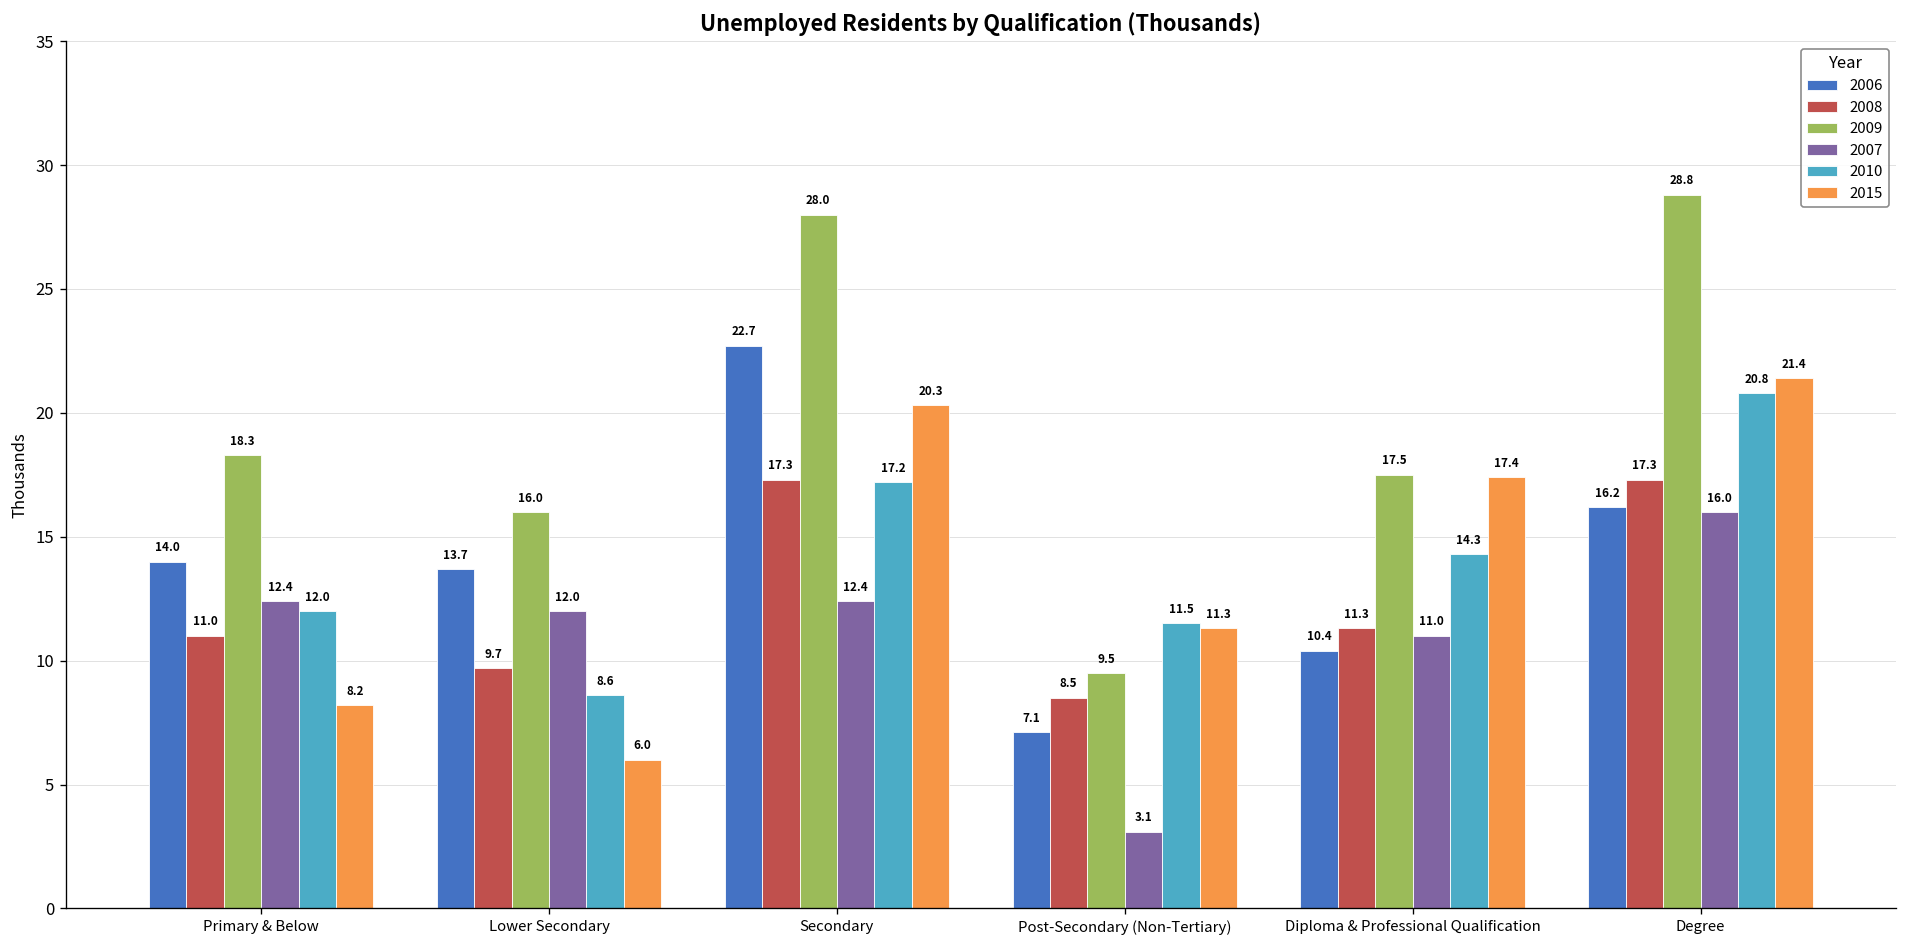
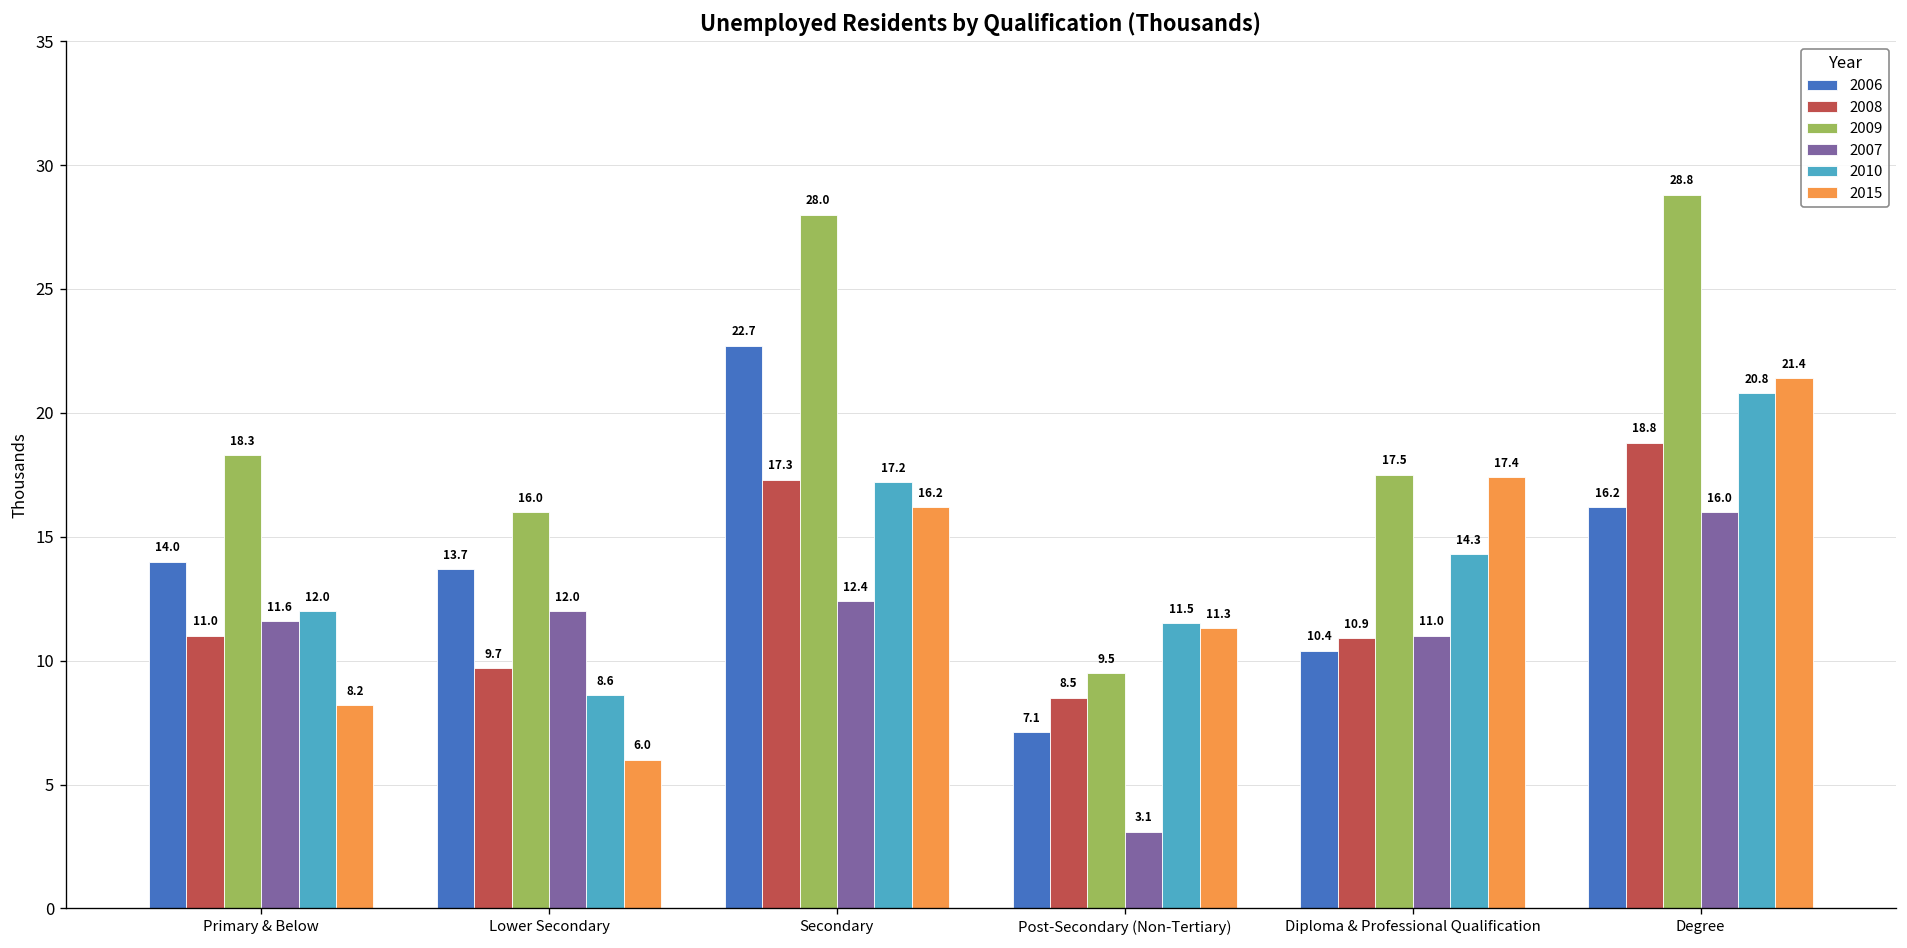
2007, Primary & Below: 12.4 -> 11.6
2015, Secondary: 20.3 -> 16.2
2008, Diploma & Professional Qualification: 11.3 -> 10.9
2008, Degree: 17.3 -> 18.8
